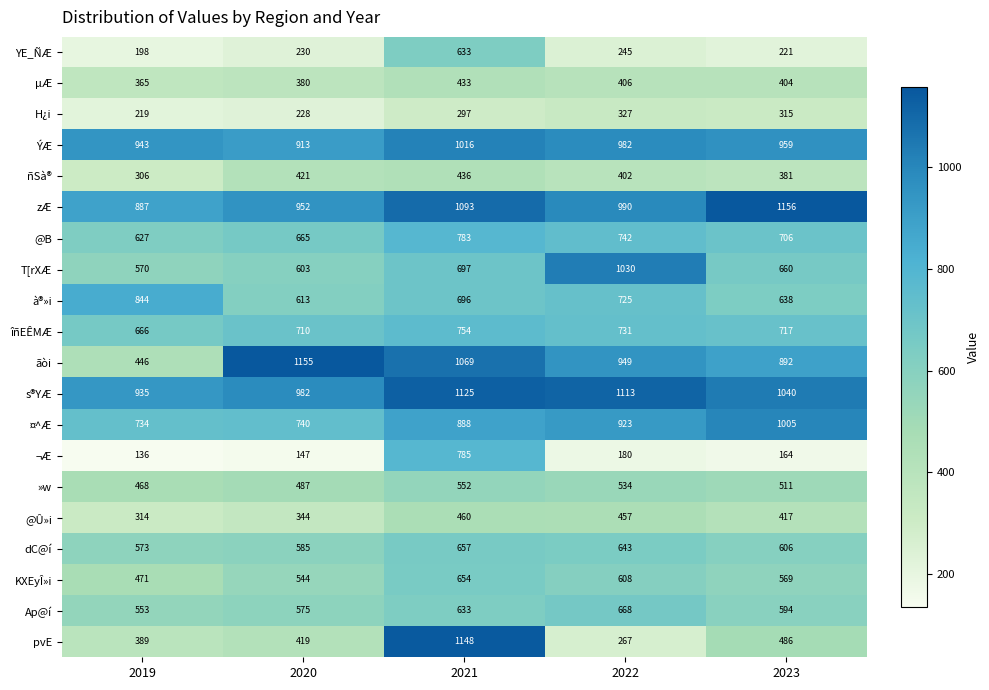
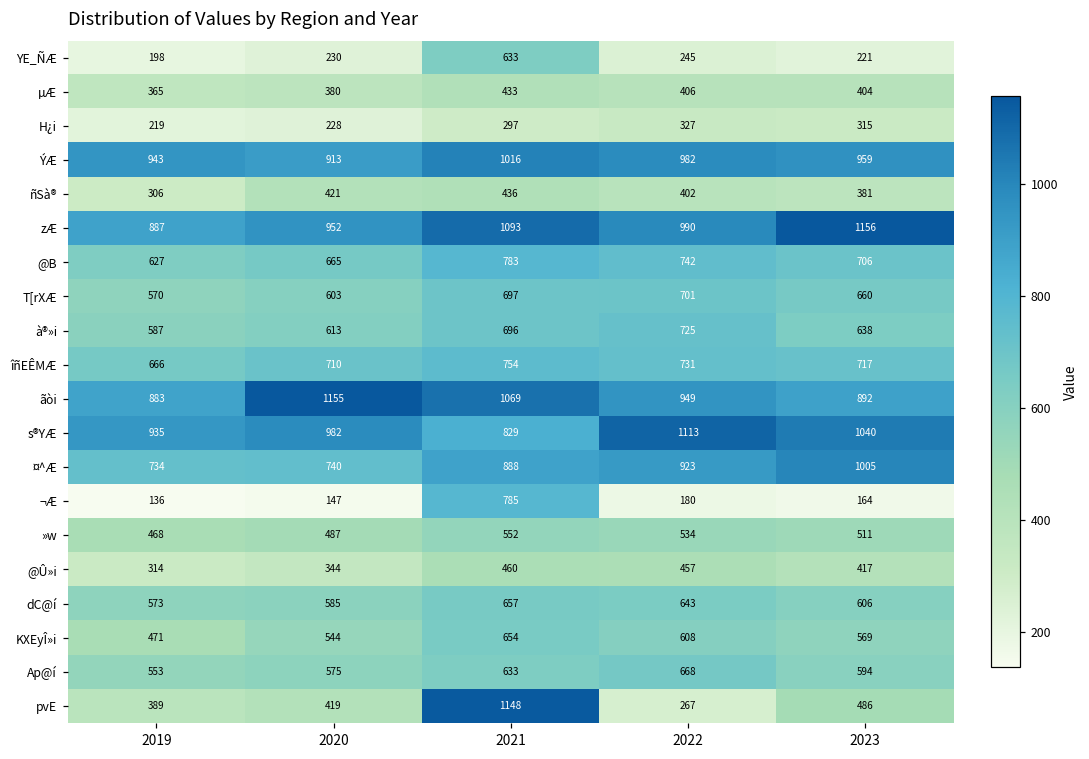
T[rXÆ, 2022: 1030 -> 701
à®»i, 2019: 844 -> 587
ãòi, 2019: 446 -> 883
s®YÆ, 2021: 1125 -> 829
